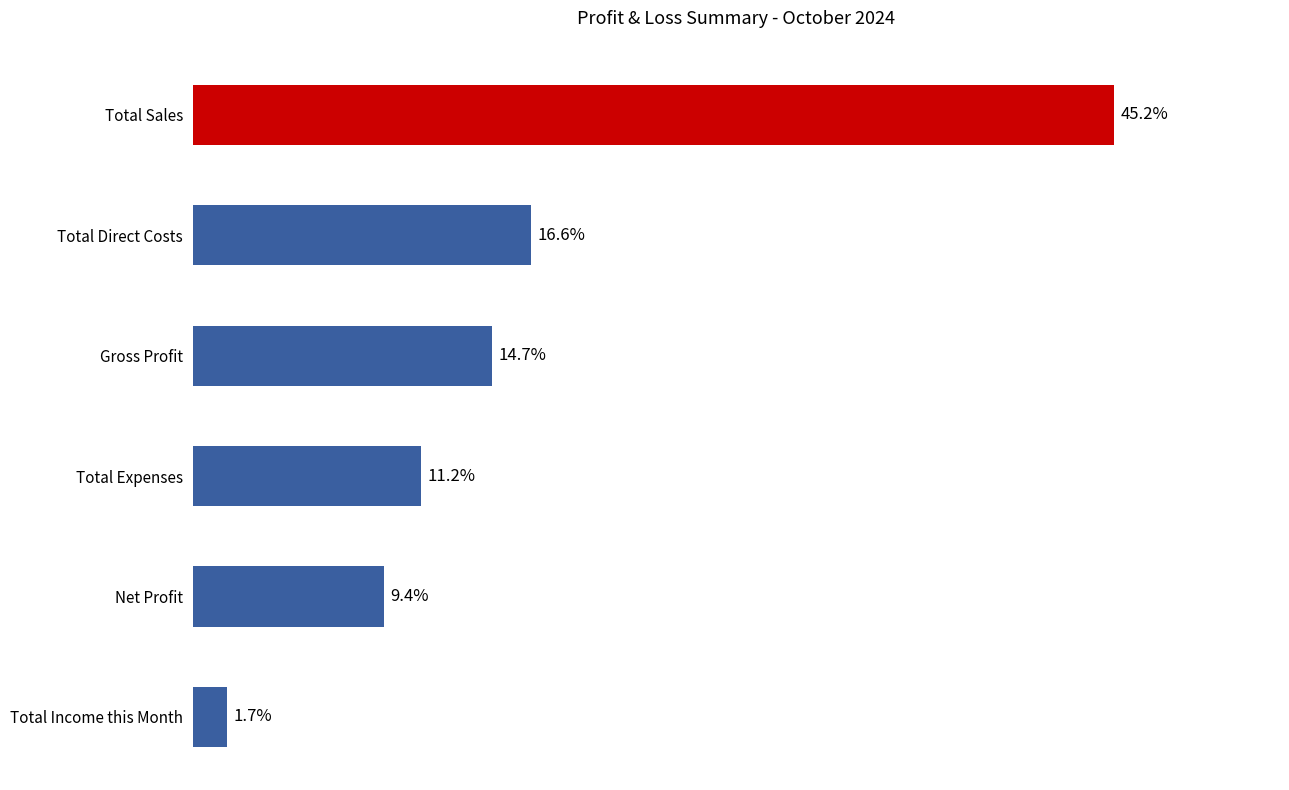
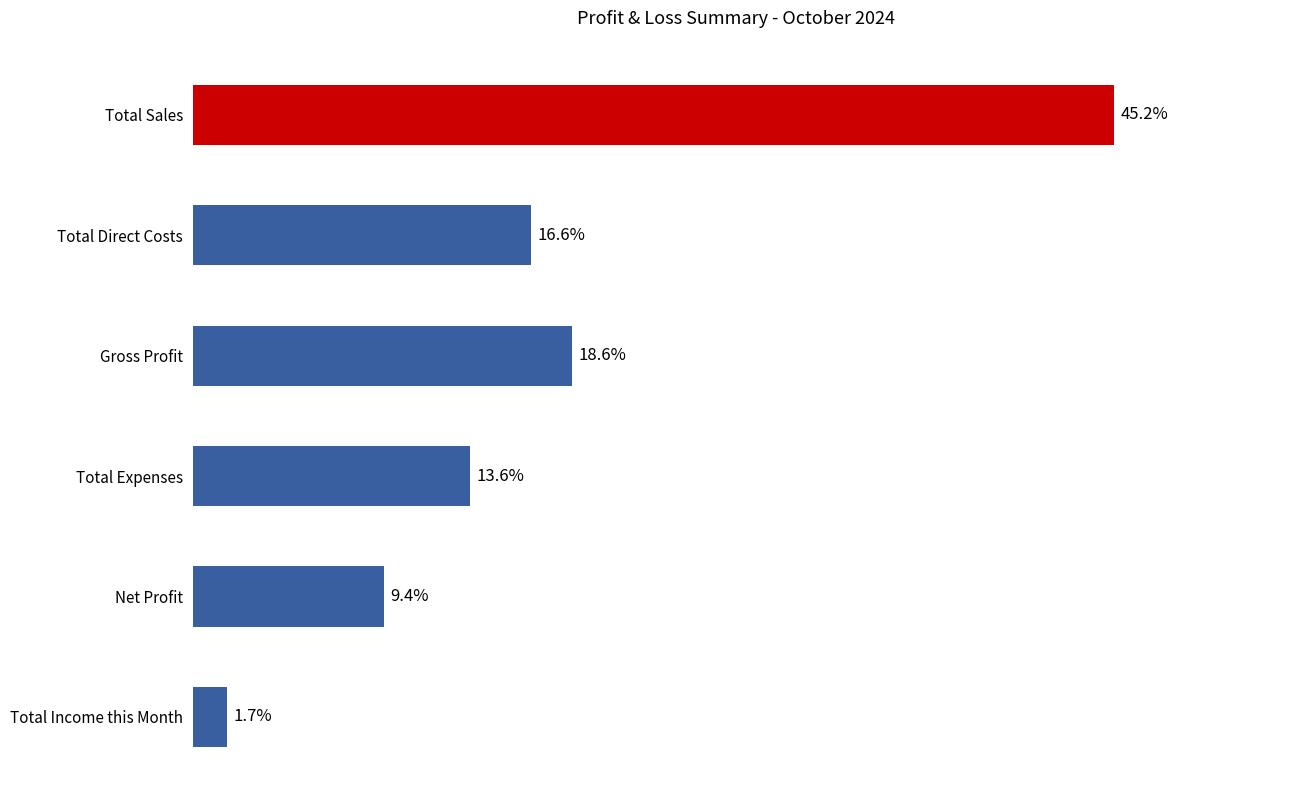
Gross Profit: 14.7% -> 18.6%
Total Expenses: 11.2% -> 13.6%
